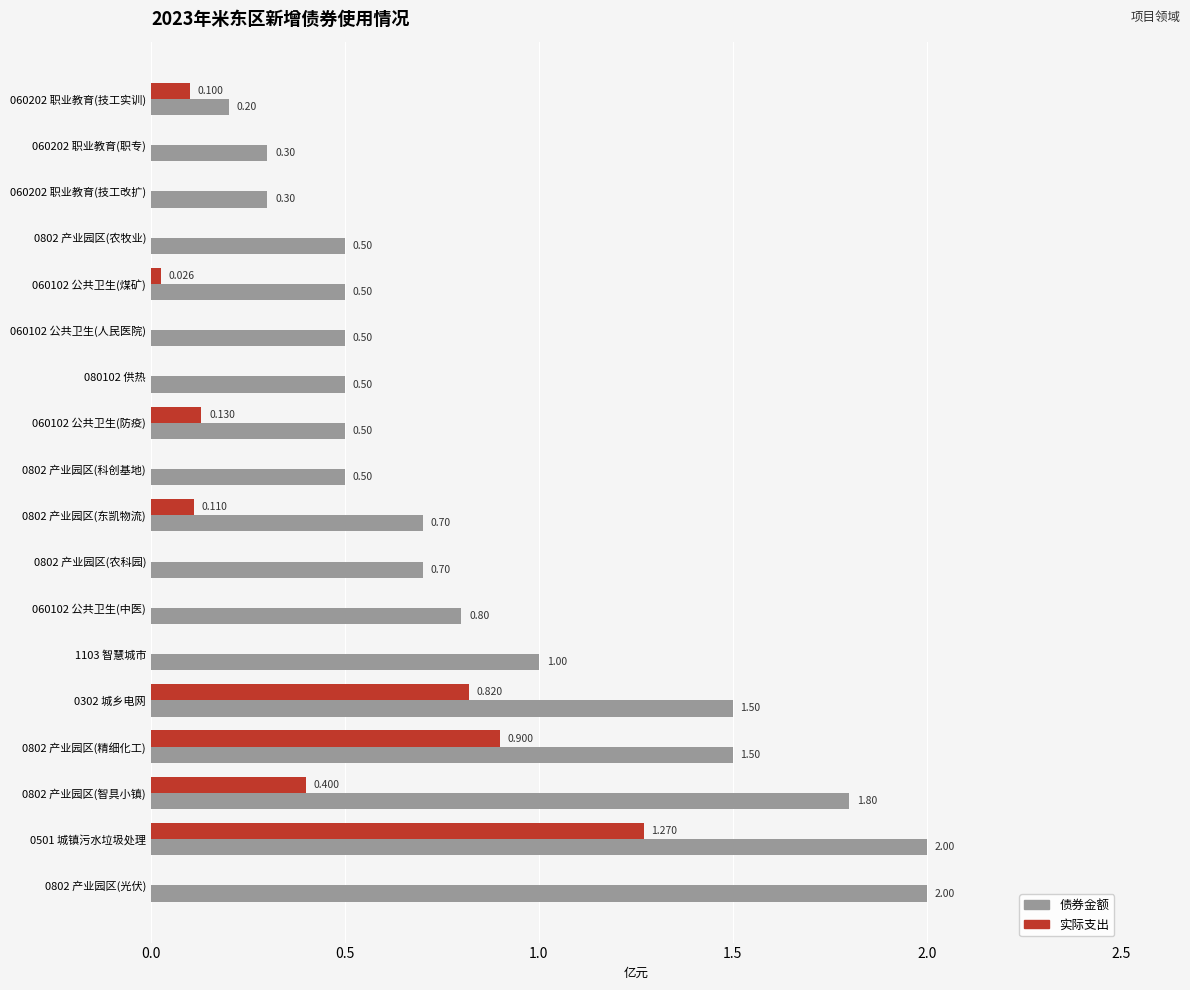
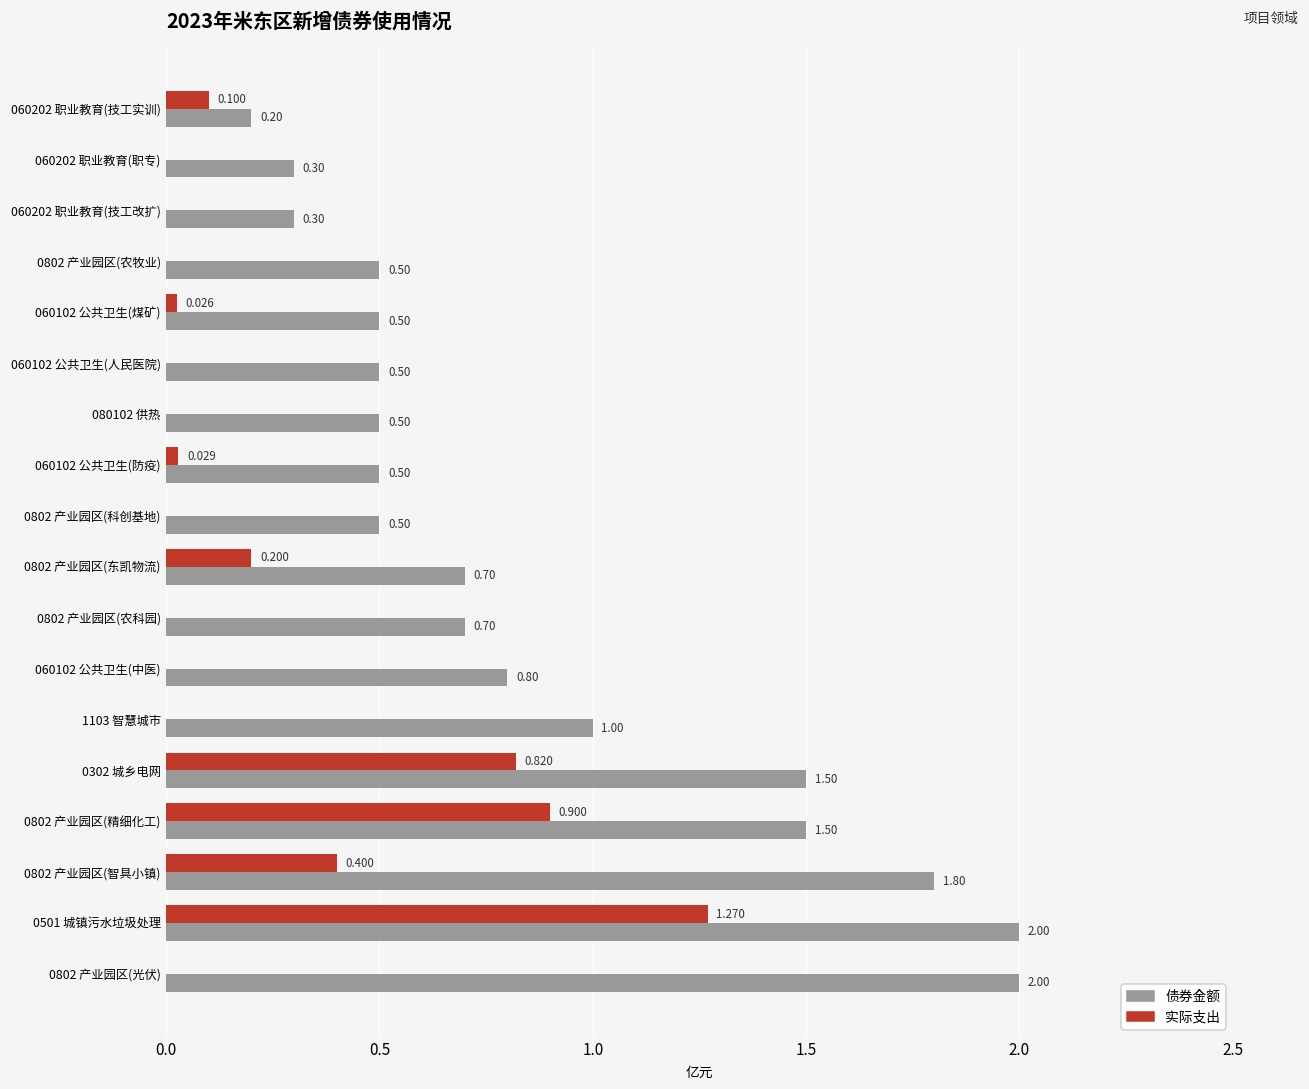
实际支出, 060102 公共卫生(防疫): 0.130 -> 0.029
实际支出, 0802 产业园区(东凯物流): 0.110 -> 0.200
